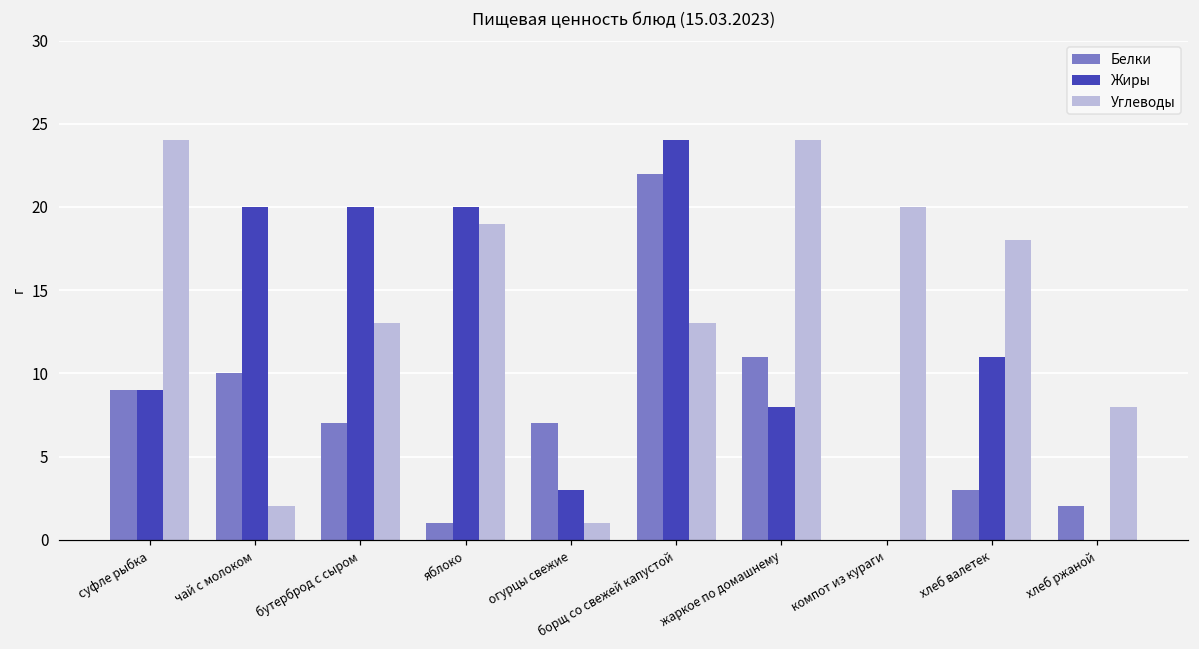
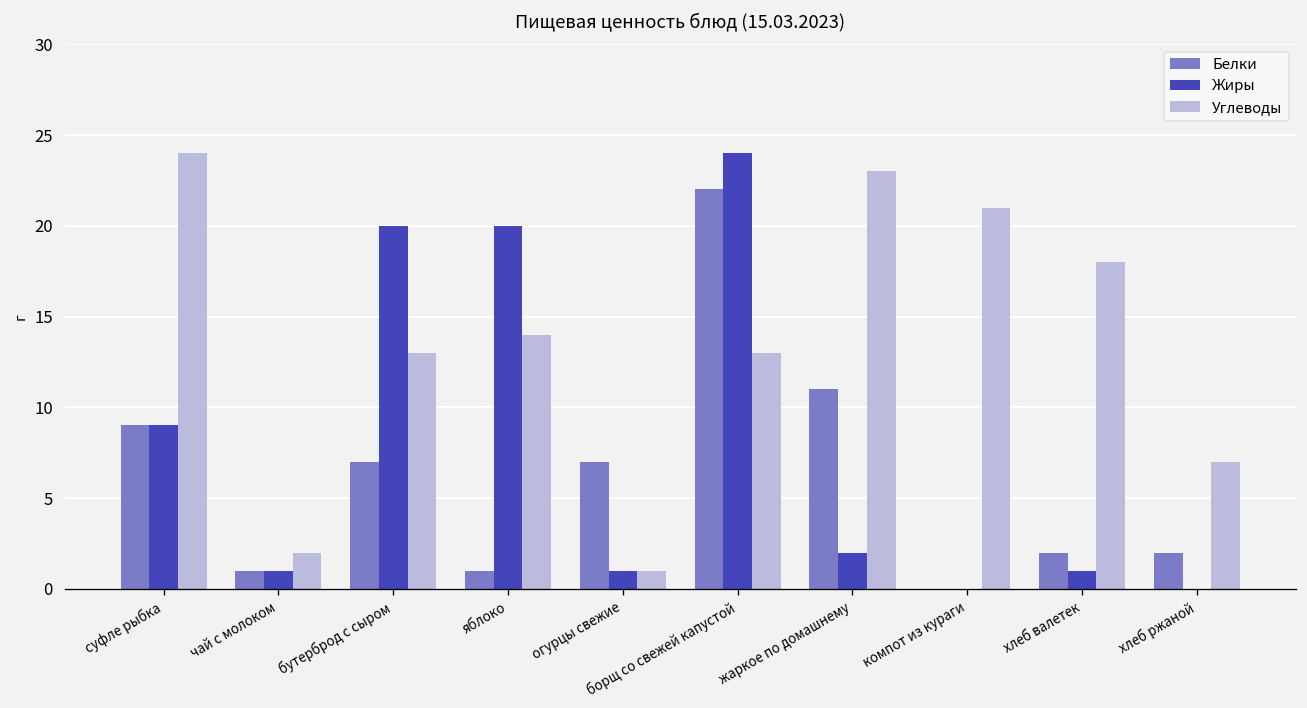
Белки, чай с молоком: 10 -> 1
Жиры, чай с молоком: 20 -> 1
Углеводы, яблоко: 19 -> 14
Жиры, огурцы свежие: 3 -> 1
Жиры, жаркое по домашнему: 8 -> 2
Углеводы, жаркое по домашнему: 24 -> 23
Углеводы, компот из кураги: 20 -> 21
Белки, хлеб валетек: 3 -> 2
Жиры, хлеб валетек: 11 -> 1
Углеводы, хлеб ржаной: 8 -> 7
